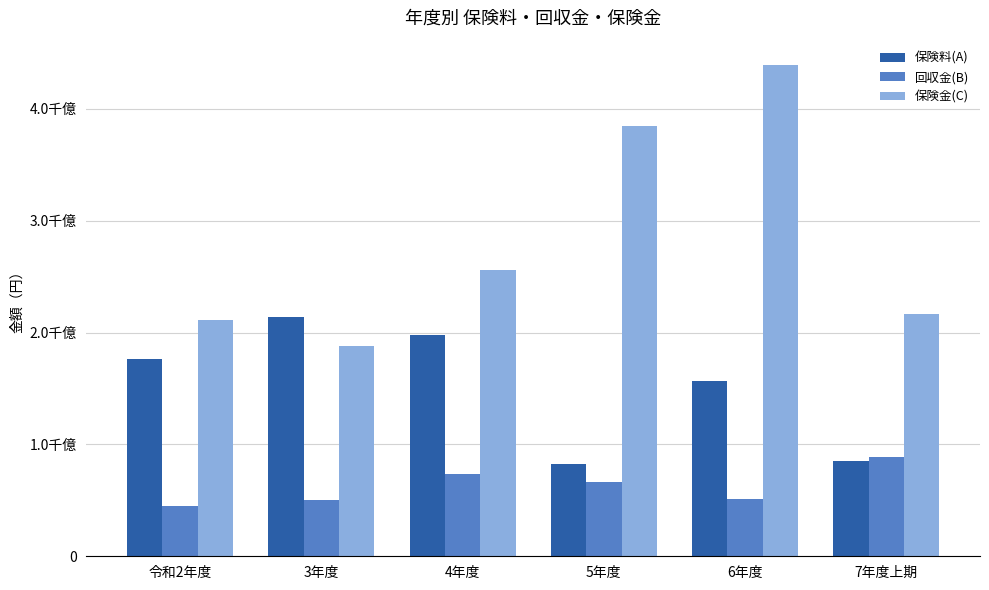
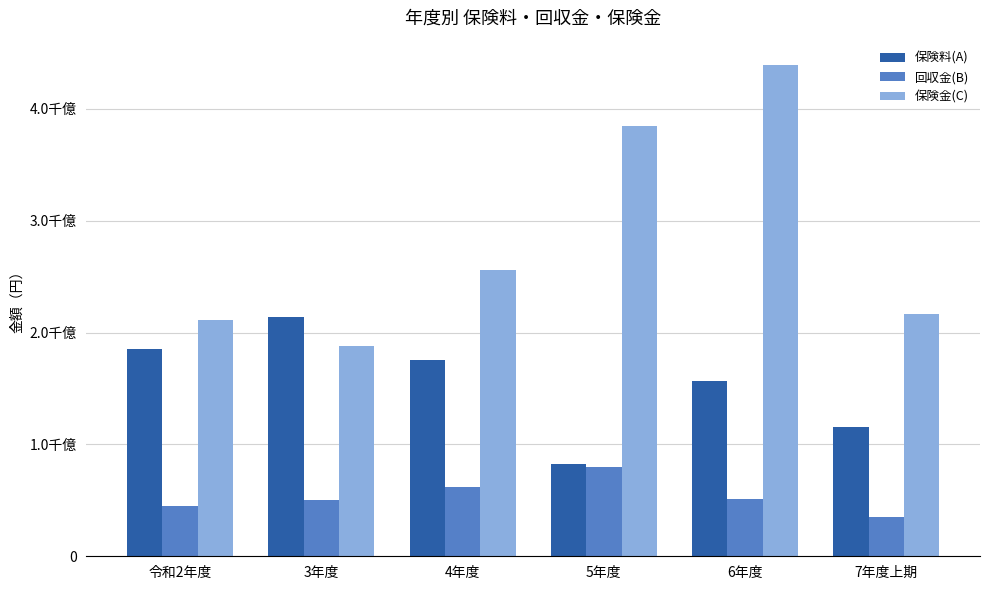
保険料(A), 令和2年度: 1.76千億 -> 1.85千億
保険料(A), 4年度: 1.98千億 -> 1.75千億
回収金(B), 4年度: 0.74千億 -> 0.62千億
回収金(B), 5年度: 0.67千億 -> 0.80千億
保険料(A), 7年度上期: 0.85千億 -> 1.16千億
回収金(B), 7年度上期: 0.89千億 -> 0.35千億
